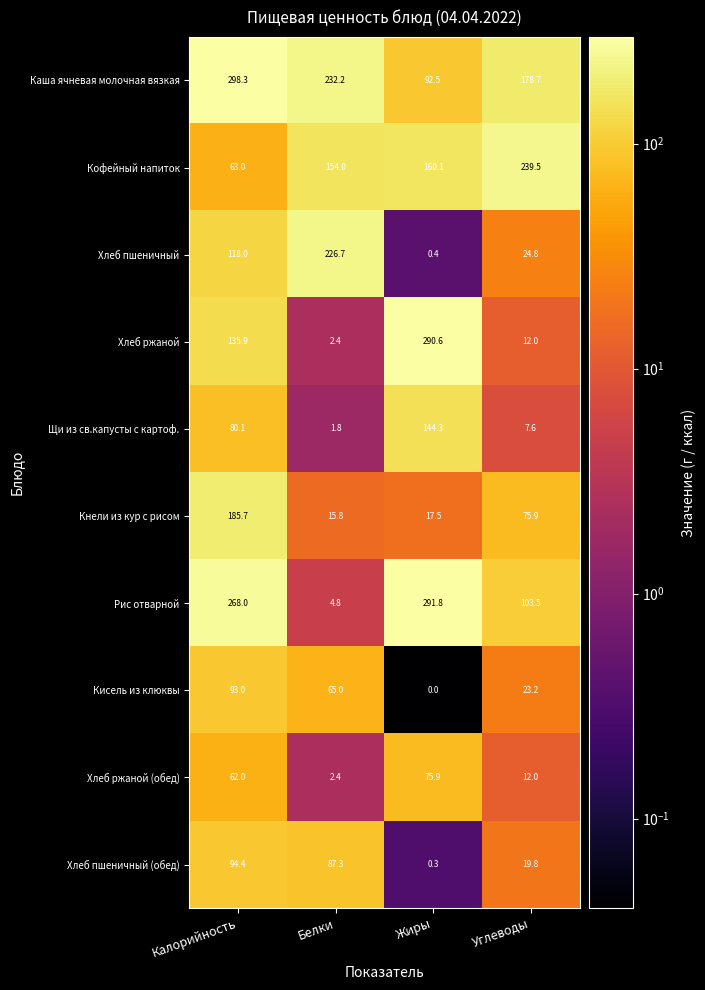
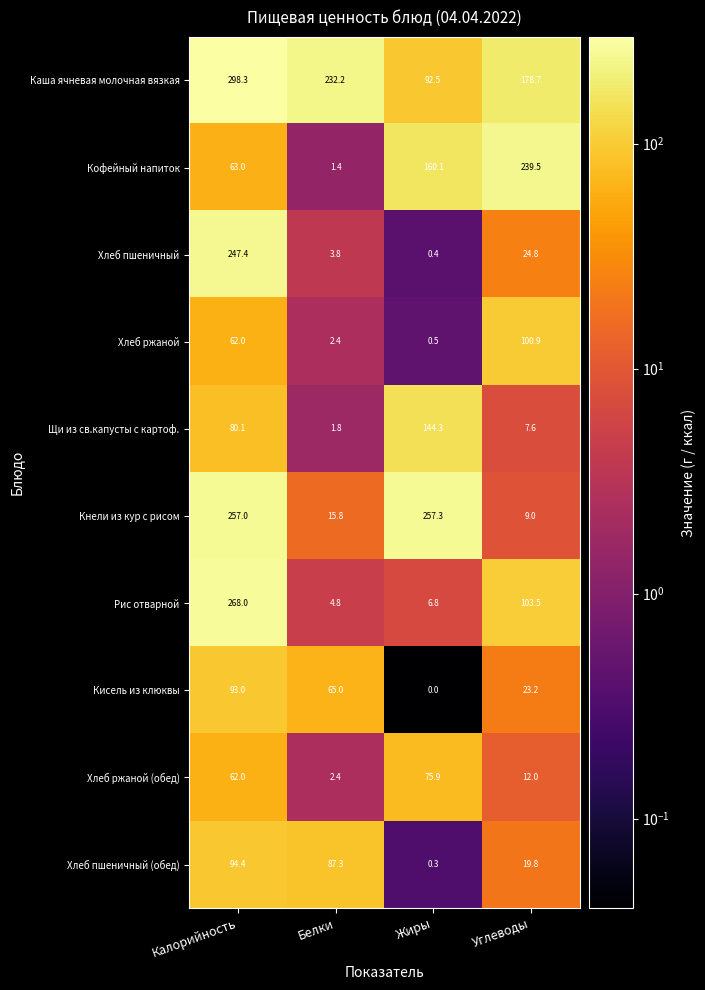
Кофейный напиток, Белки: 154.0 -> 1.4
Хлеб пшеничный, Калорийность: 118.0 -> 247.4
Хлеб пшеничный, Белки: 226.7 -> 3.8
Хлеб ржаной, Калорийность: 135.9 -> 62.0
Хлеб ржаной, Жиры: 290.6 -> 0.5
Хлеб ржаной, Углеводы: 12.0 -> 100.9
Кнели из кур с рисом, Калорийность: 185.7 -> 257.0
Кнели из кур с рисом, Жиры: 17.5 -> 257.3
Кнели из кур с рисом, Углеводы: 75.9 -> 9.0
Рис отварной, Жиры: 291.8 -> 6.8
